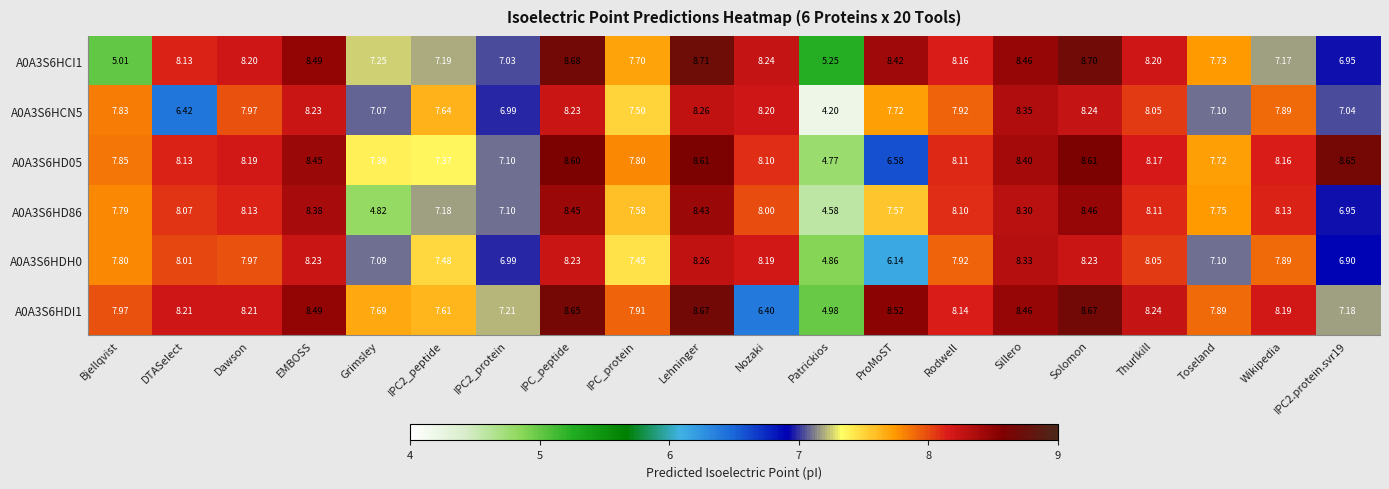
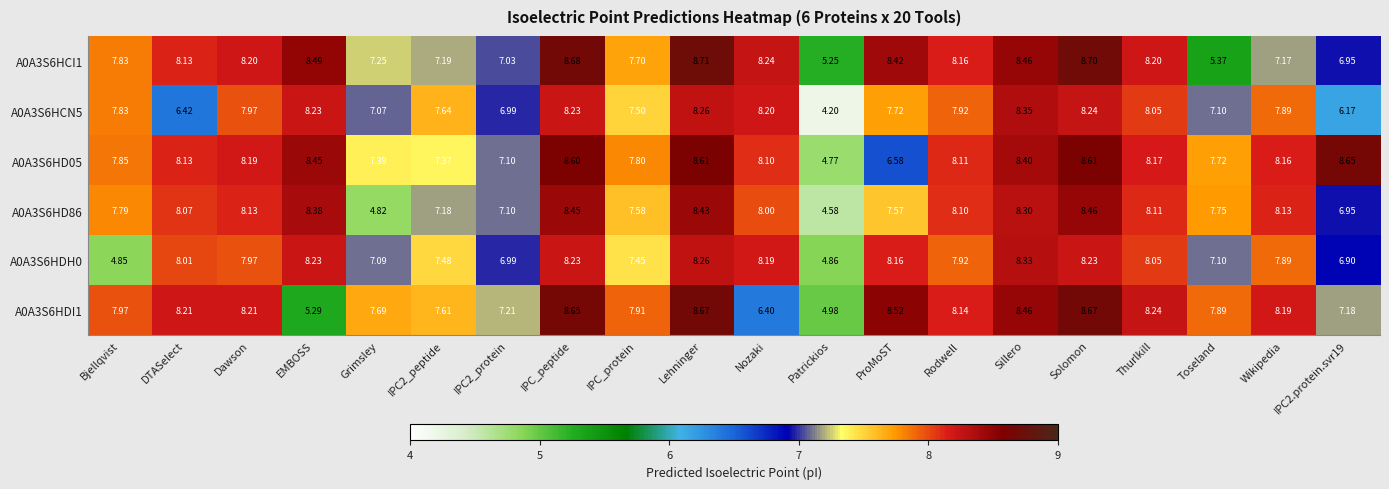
A0A3S6HCI1, Bjellqvist: 5.01 -> 7.83
A0A3S6HCI1, Toseland: 7.73 -> 5.37
A0A3S6HCN5, IPC2.protein.svr19: 7.04 -> 6.17
A0A3S6HDH0, Bjellqvist: 7.80 -> 4.85
A0A3S6HDH0, ProMoST: 6.14 -> 8.16
A0A3S6HDI1, EMBOSS: 8.49 -> 5.29
